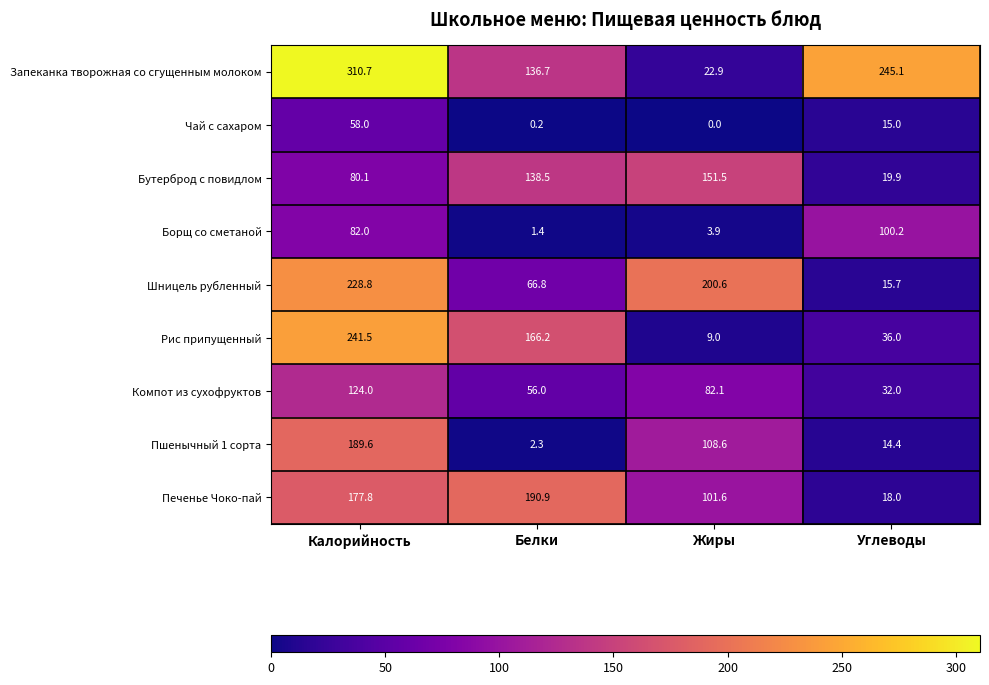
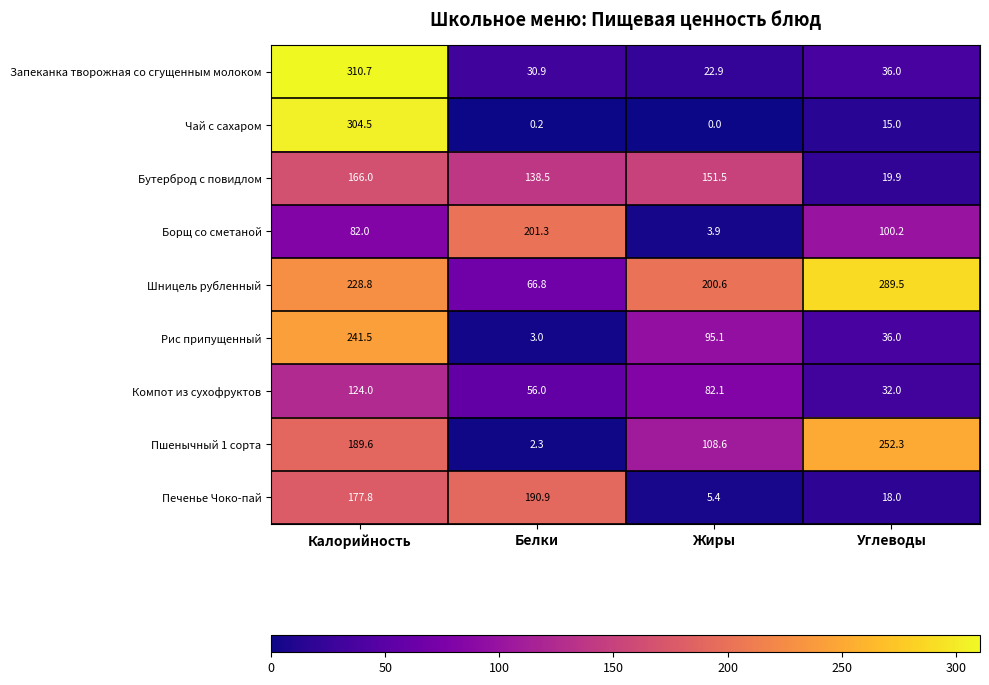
Запеканка творожная со сгущенным молоком, Белки: 136.7 -> 30.9
Запеканка творожная со сгущенным молоком, Углеводы: 245.1 -> 36.0
Чай с сахаром, Калорийность: 58.0 -> 304.5
Бутерброд с повидлом, Калорийность: 80.1 -> 166.0
Борщ со сметаной, Белки: 1.4 -> 201.3
Шницель рубленный, Углеводы: 15.7 -> 289.5
Рис припущенный, Белки: 166.2 -> 3.0
Рис припущенный, Жиры: 9.0 -> 95.1
Пшенычный 1 сорта, Углеводы: 14.4 -> 252.3
Печенье Чоко-пай, Жиры: 101.6 -> 5.4
